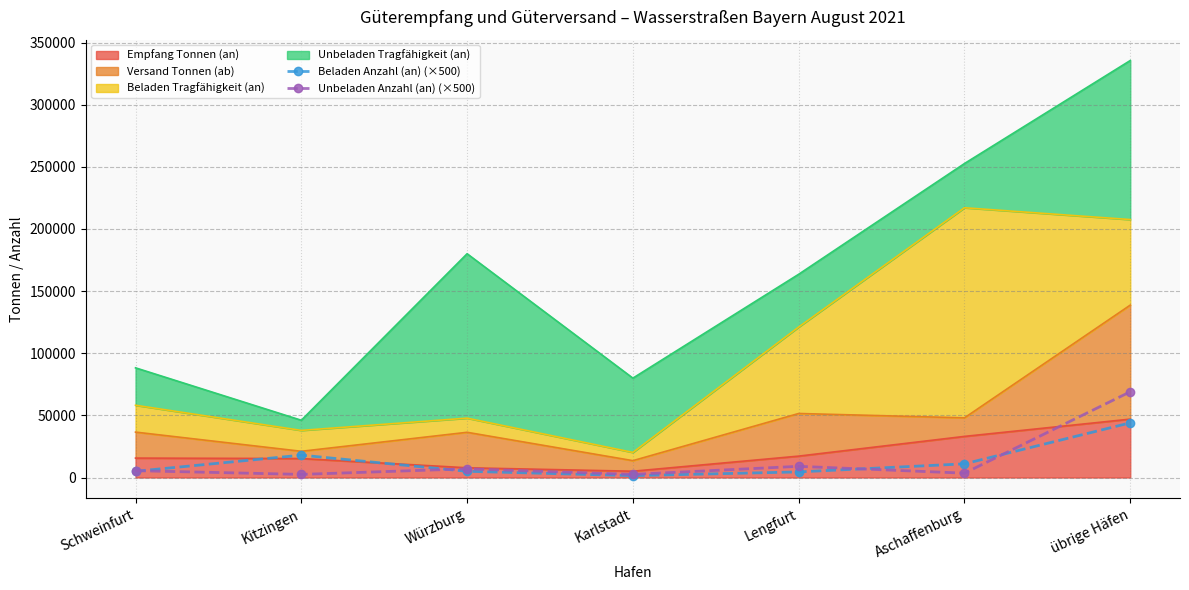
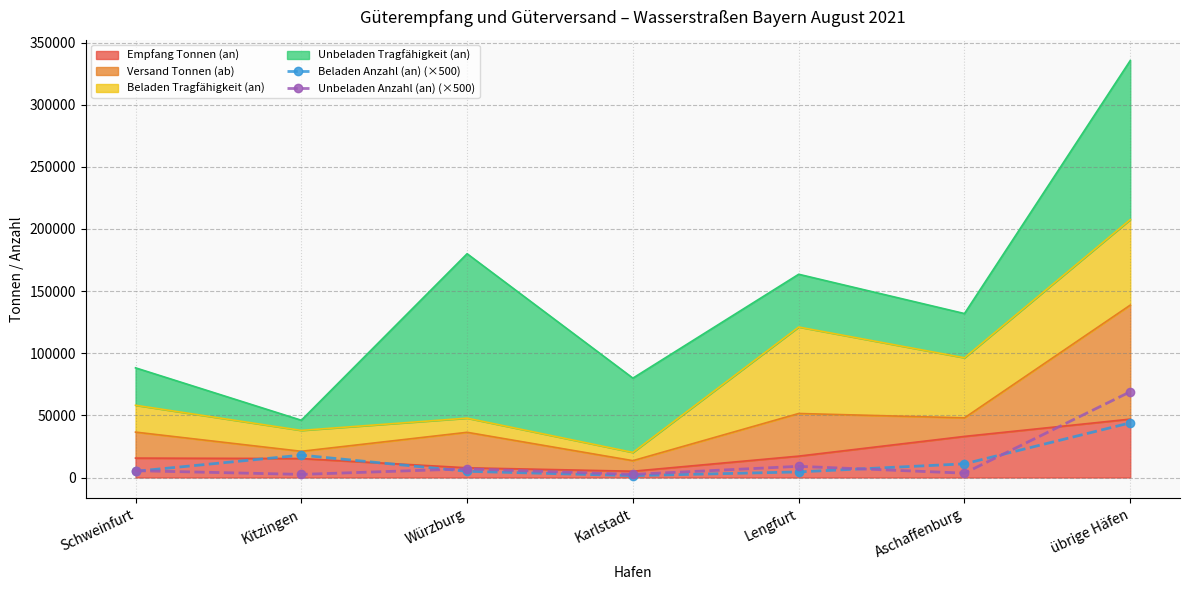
Beladen Tragfähigkeit (an), Aschaffenburg: 169000 -> 48000
